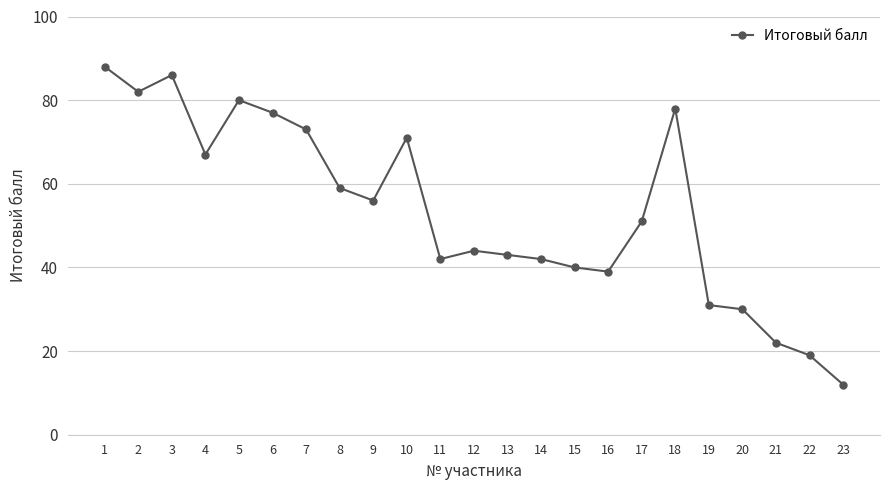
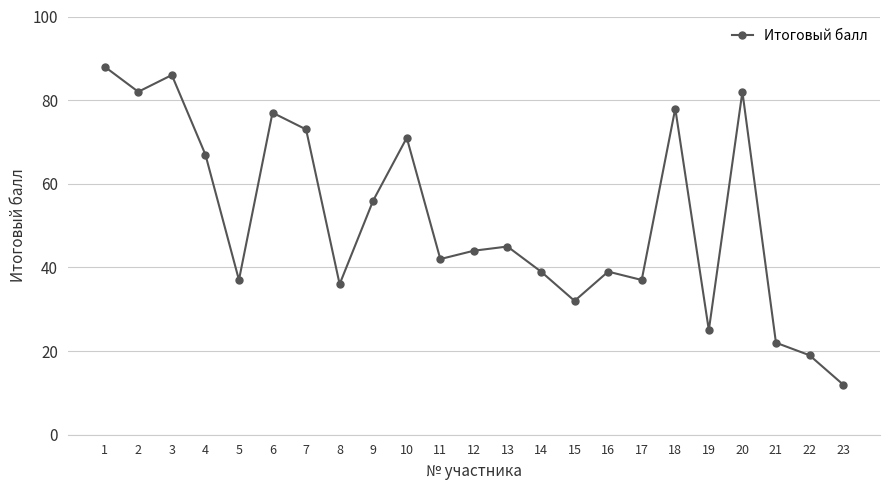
5: 80 -> 37
8: 59 -> 36
13: 43 -> 45
14: 42 -> 39
15: 40 -> 32
17: 51 -> 37
19: 31 -> 25
20: 30 -> 82
